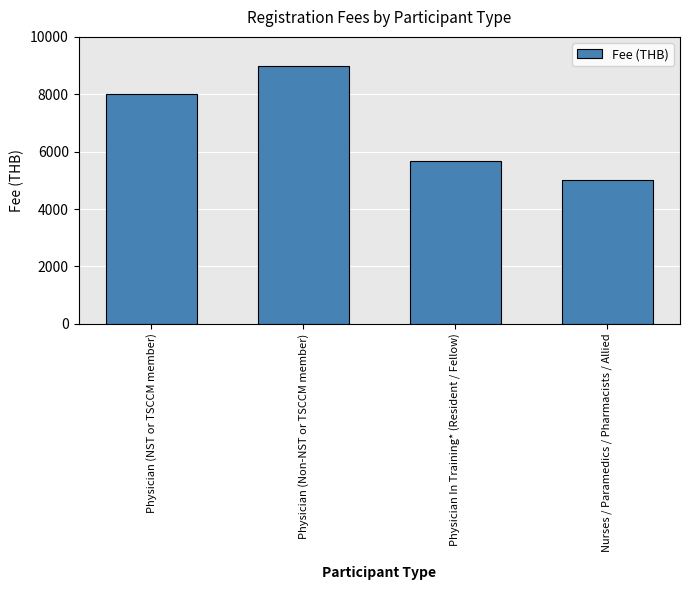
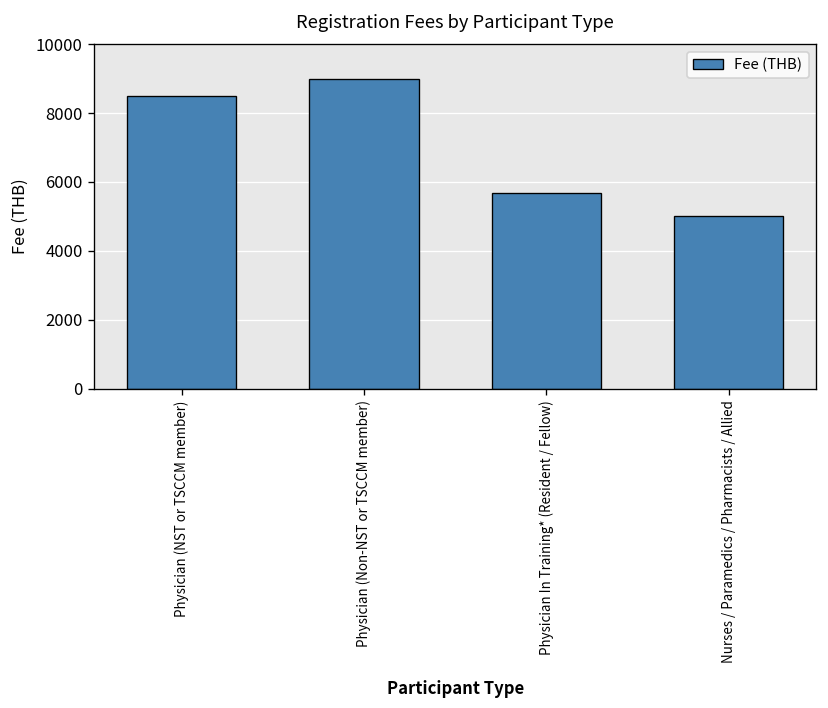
Physician (NST or TSCCM member): 8000 -> 8500
